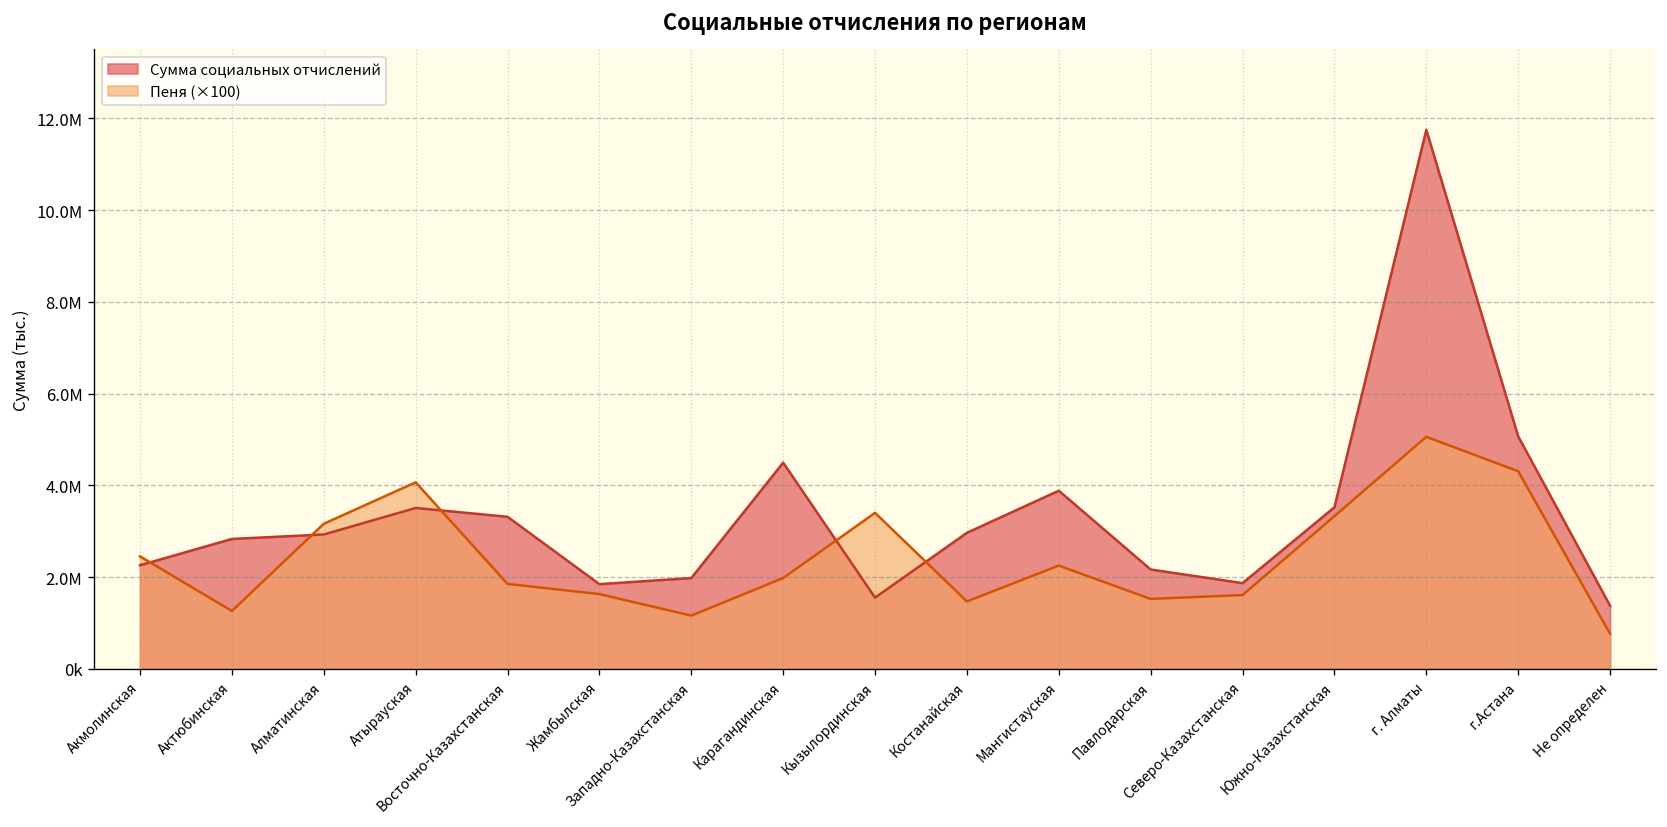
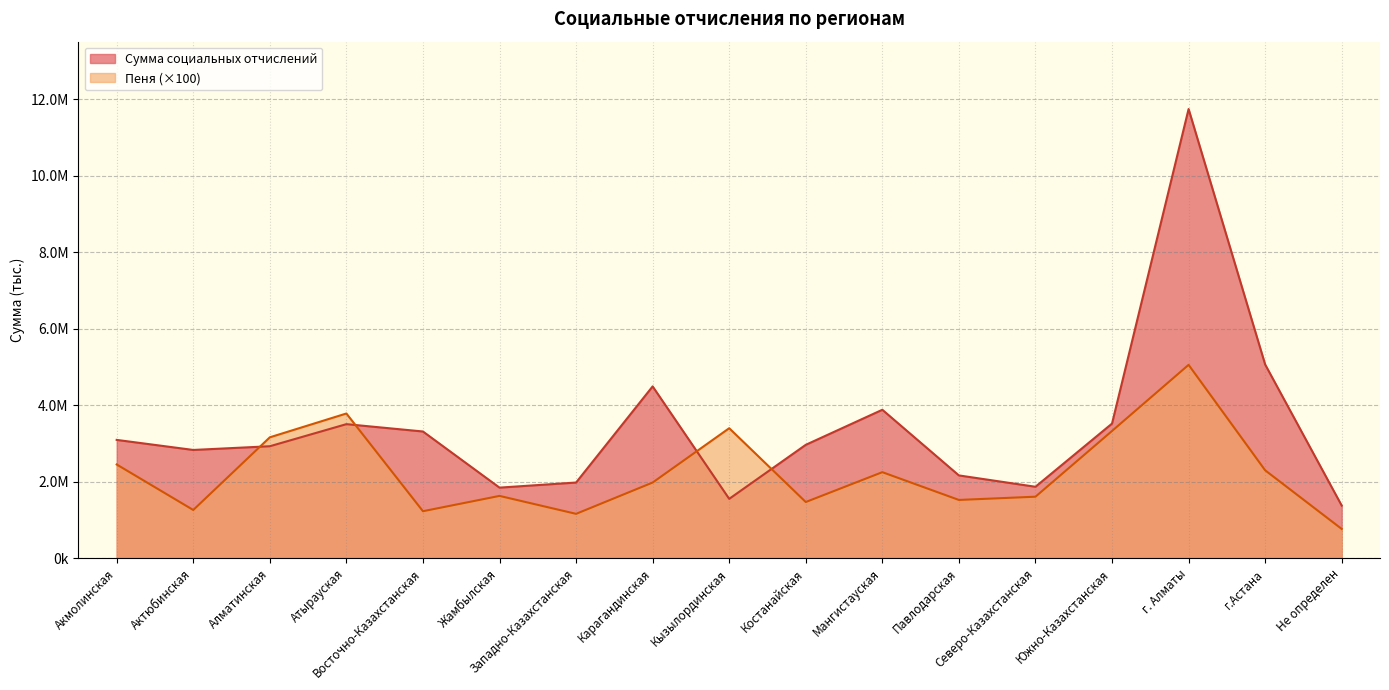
Сумма социальных отчислений, Акмолинская: 2300000 -> 3100000
Пеня (×100), Атырауская: 4100000 -> 3800000
Пеня (×100), Восточно-Казахстанская: 1800000 -> 1200000
Пеня (×100), г.Астана: 4300000 -> 2300000
